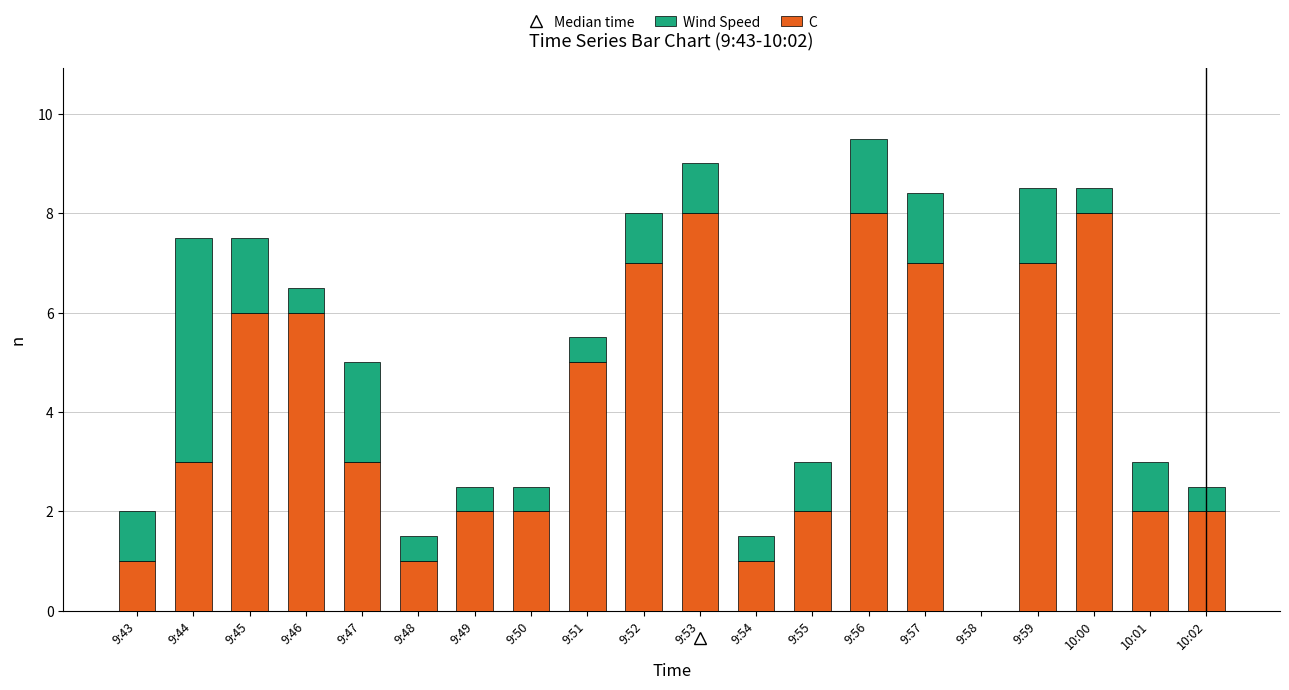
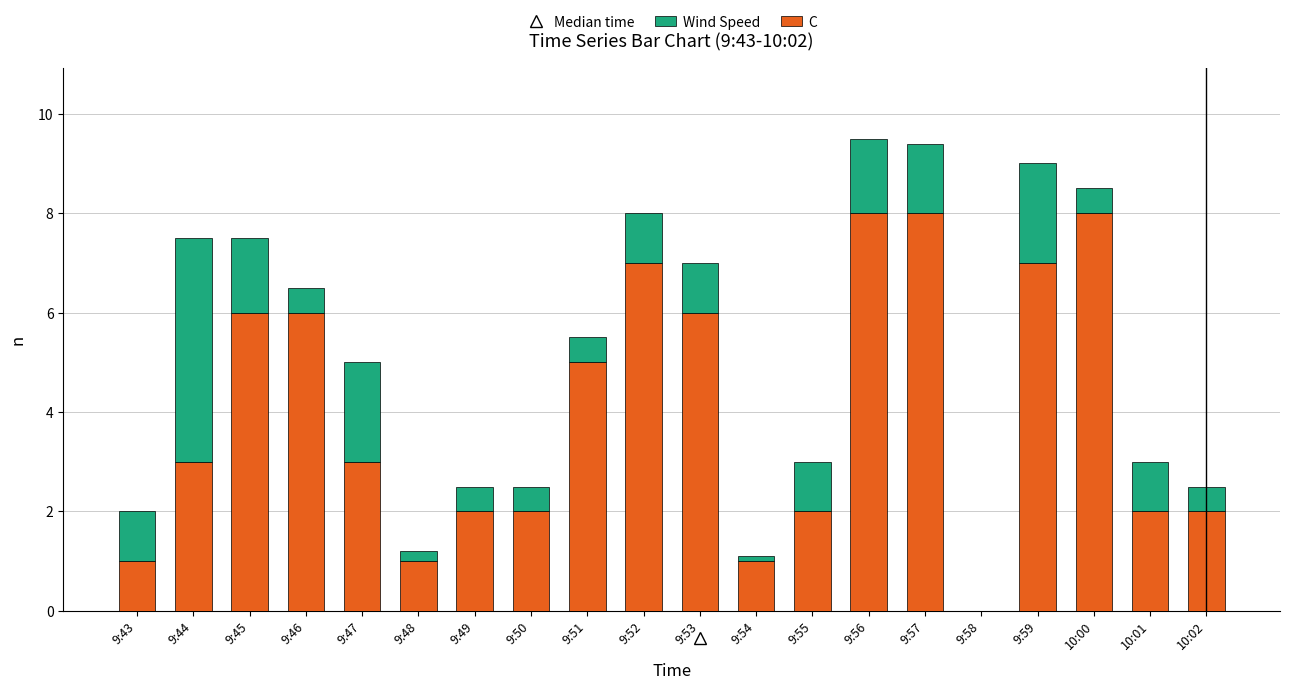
Wind Speed, 9:48: 0.5 -> 0.2
C, 9:53: 8 -> 6
Wind Speed, 9:54: 0.5 -> 0.1
C, 9:57: 7 -> 8
Wind Speed, 9:59: 1.5 -> 2.0
